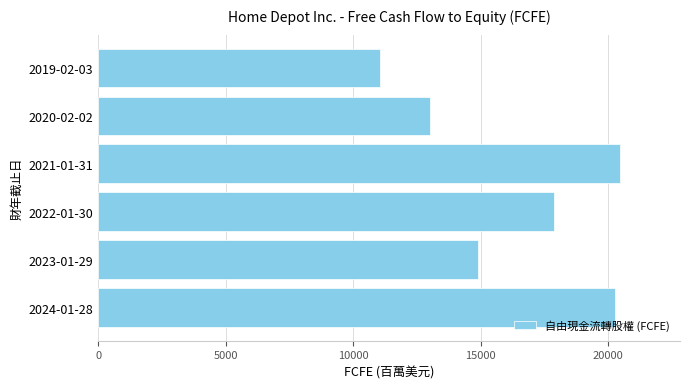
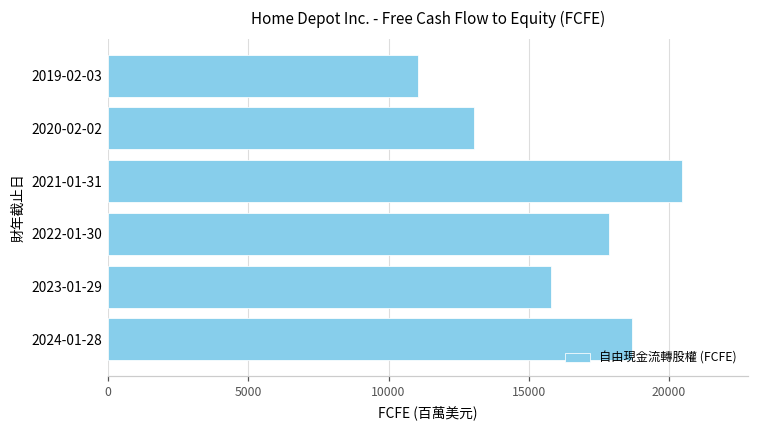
2023-01-29: 14900 -> 15800
2024-01-28: 20300 -> 18700
